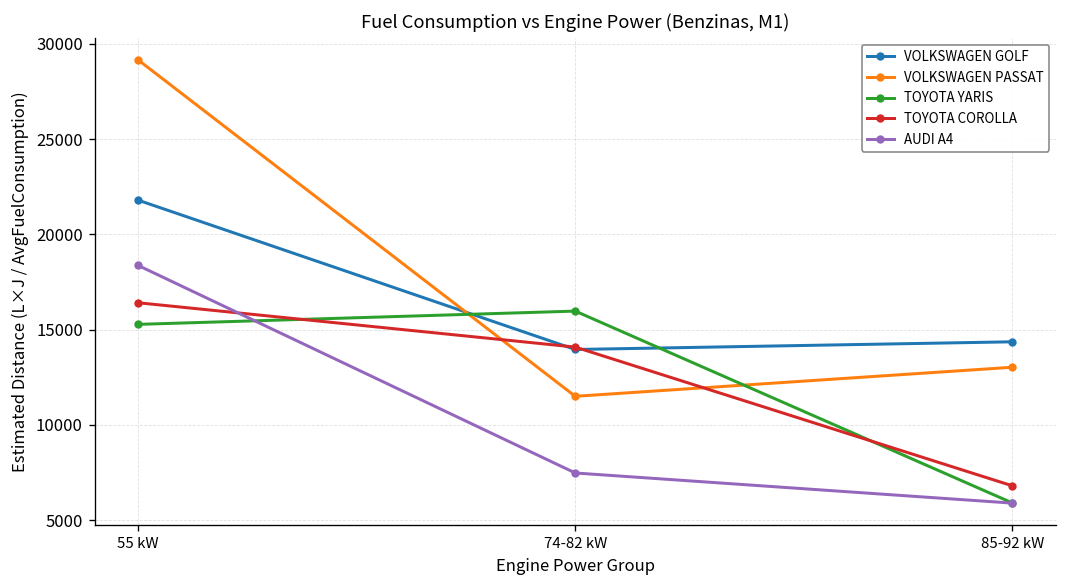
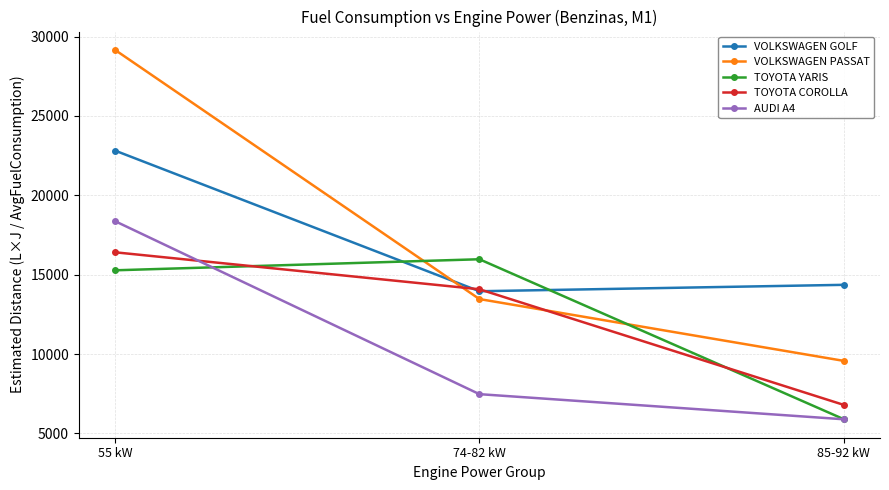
VOLKSWAGEN GOLF, 55 kW: 21800 -> 22800
VOLKSWAGEN PASSAT, 74-82 kW: 11500 -> 13500
VOLKSWAGEN PASSAT, 85-92 kW: 13000 -> 9600
